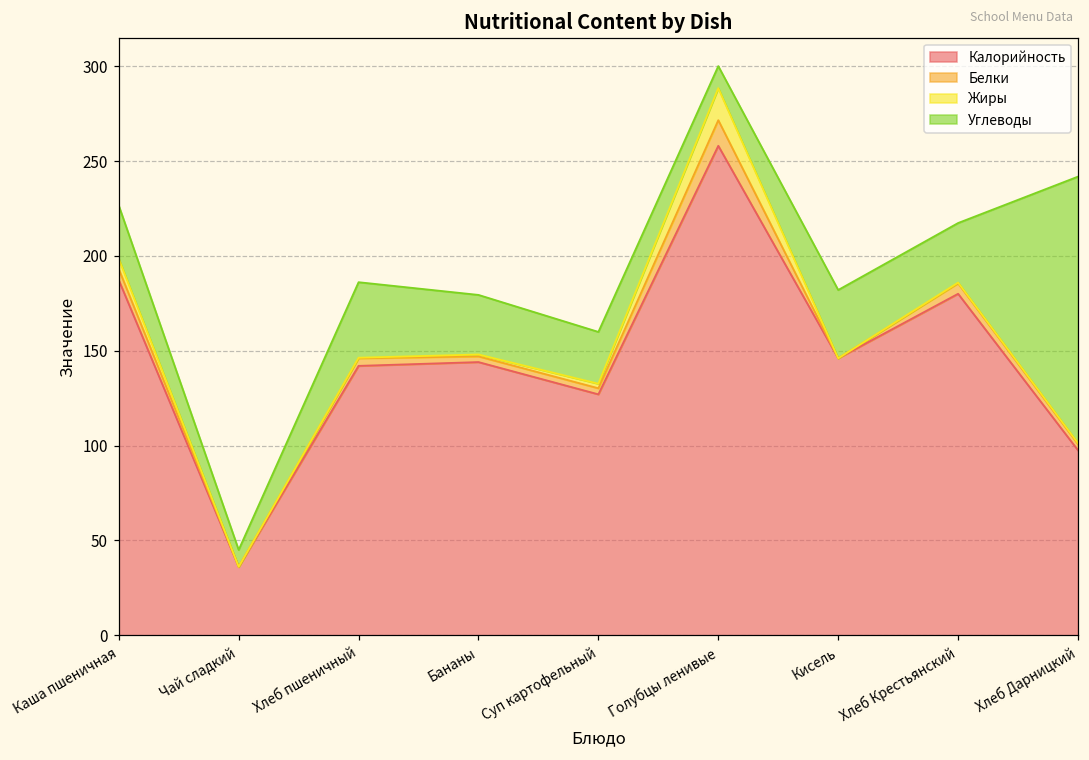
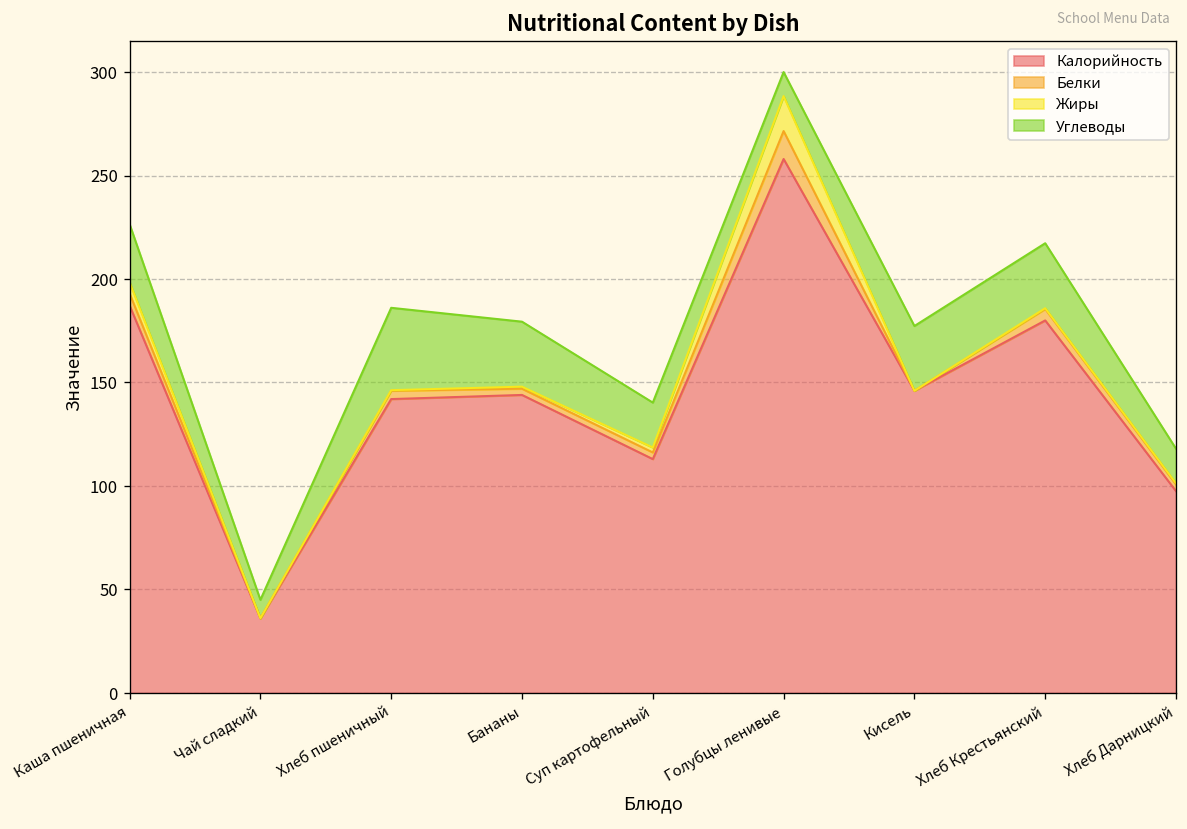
Калорийность, Суп картофельный: 127 -> 113
Углеводы, Суп картофельный: 27 -> 22
Углеводы, Кисель: 36 -> 31
Углеводы, Хлеб Дарницкий: 141 -> 17
